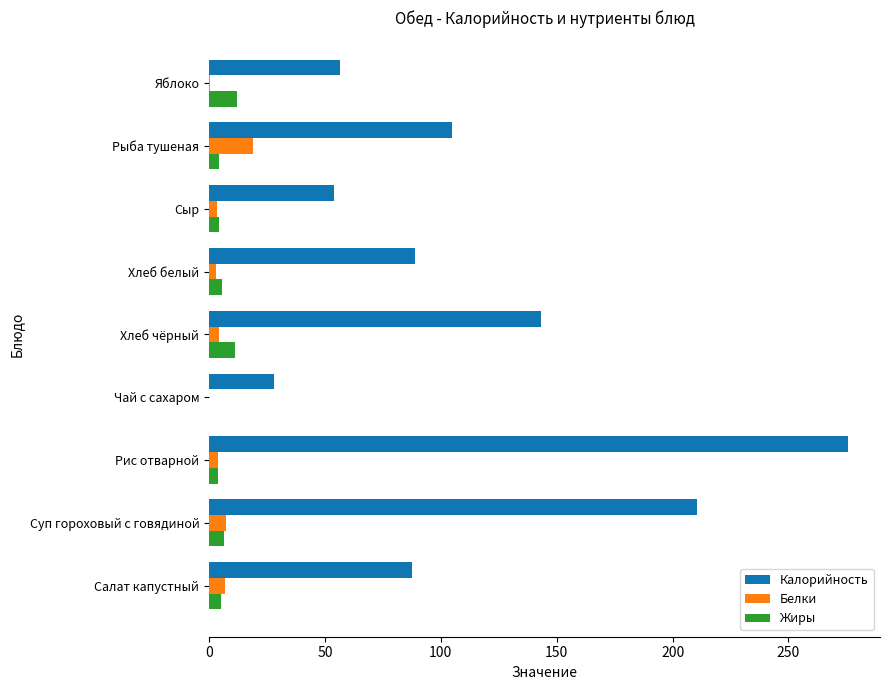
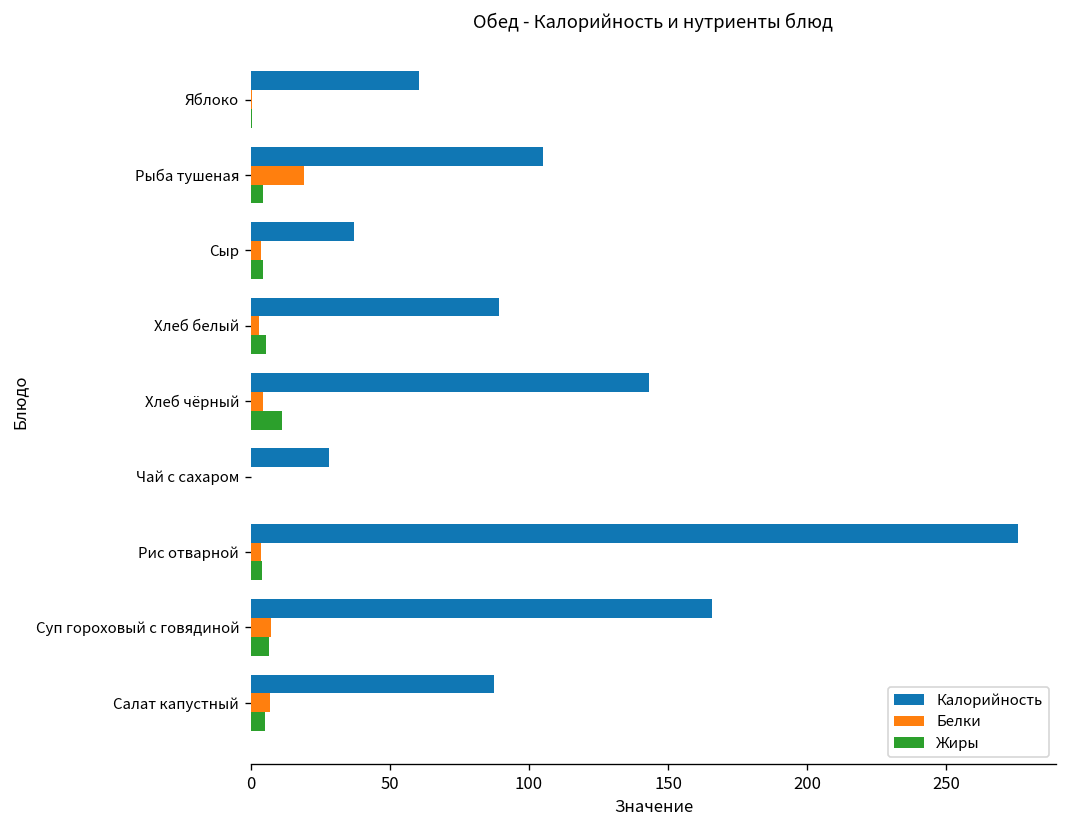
Калорийность, Яблоко: 56 -> 61
Жиры, Яблоко: 12 -> 0
Калорийность, Сыр: 54 -> 37
Калорийность, Суп гороховый с говядиной: 211 -> 166
